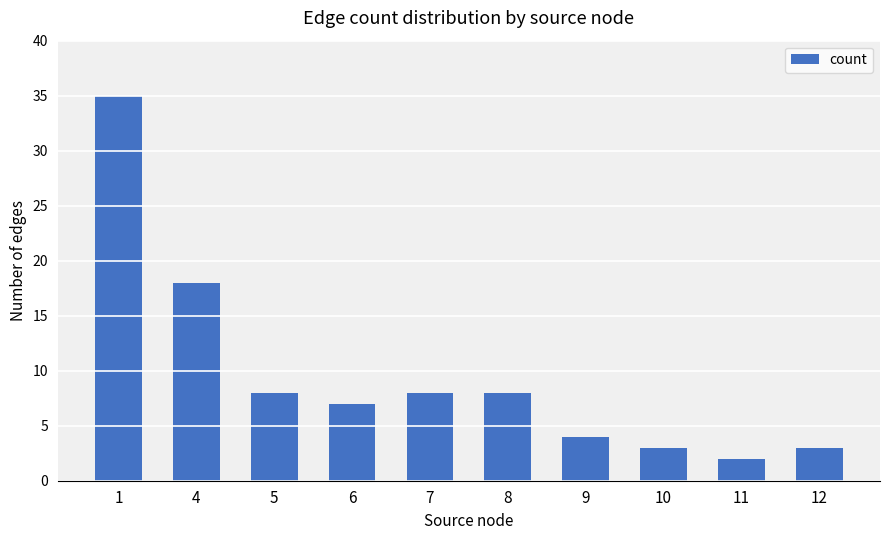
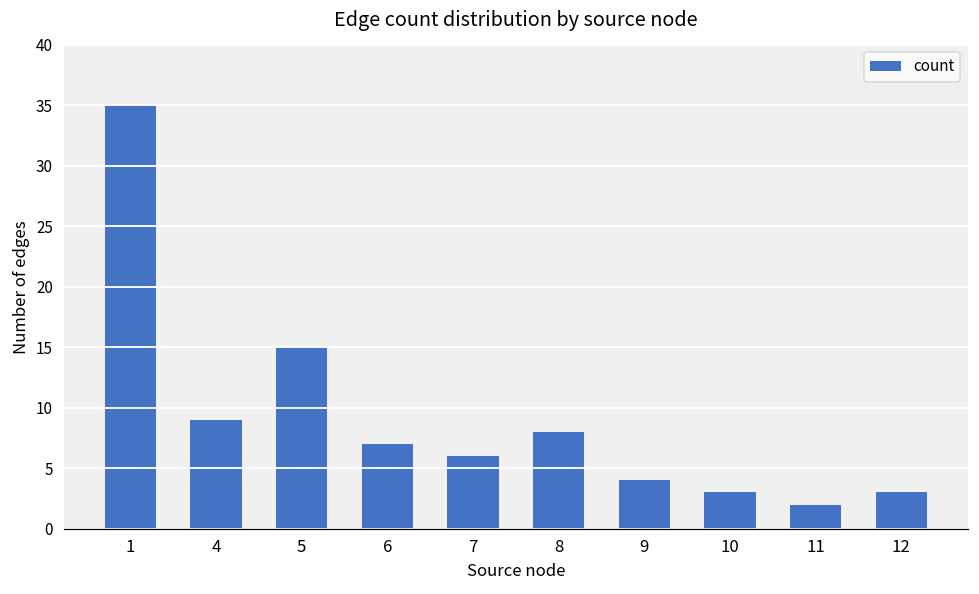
4: 18 -> 9
5: 8 -> 15
7: 8 -> 6
